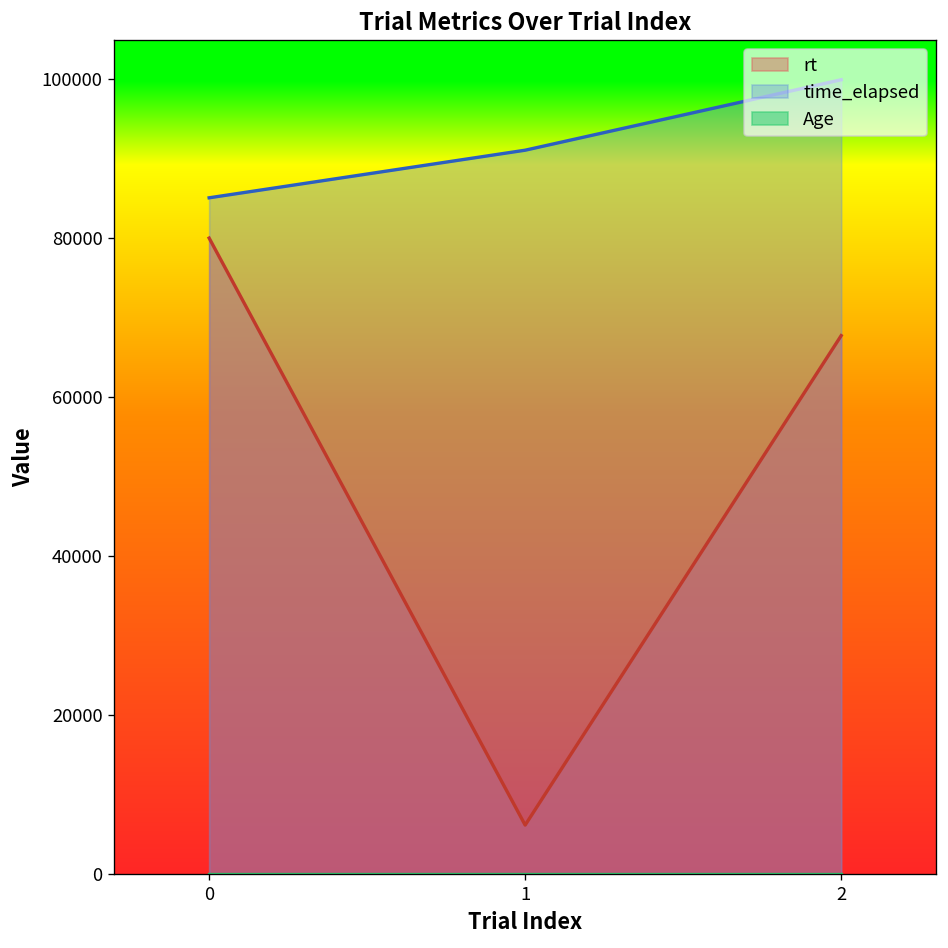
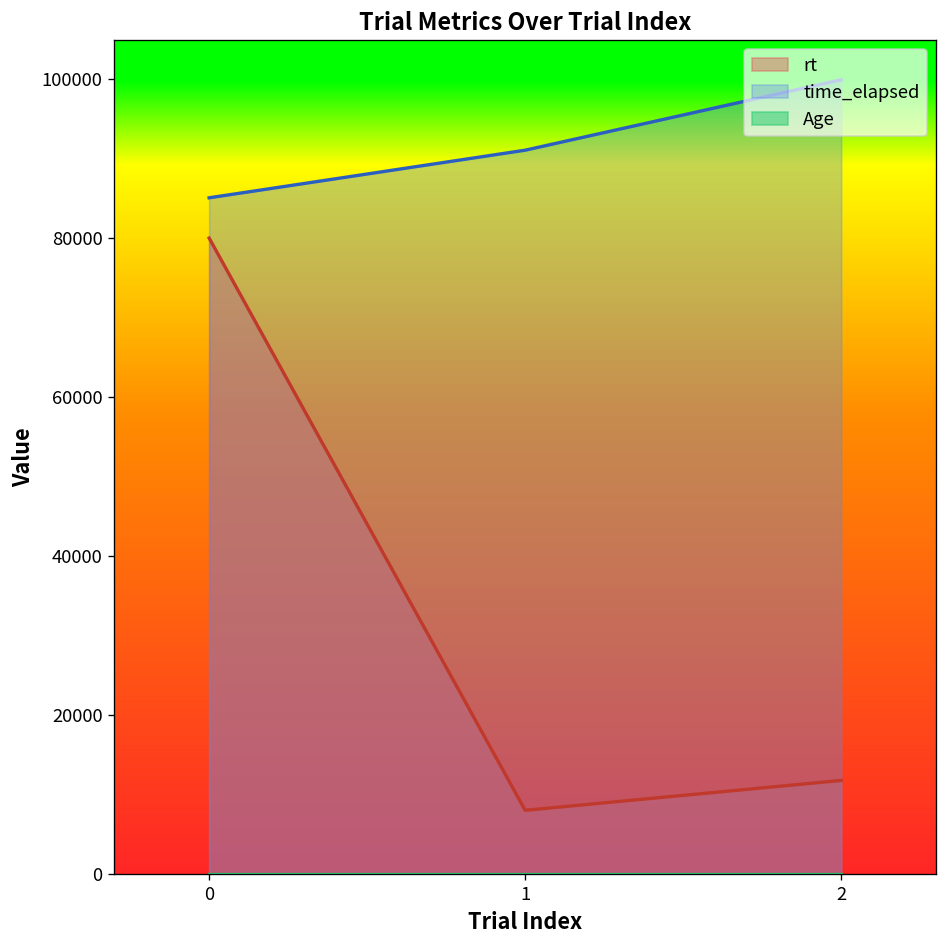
rt, 1: 6000 -> 8000
rt, 2: 68000 -> 12000
